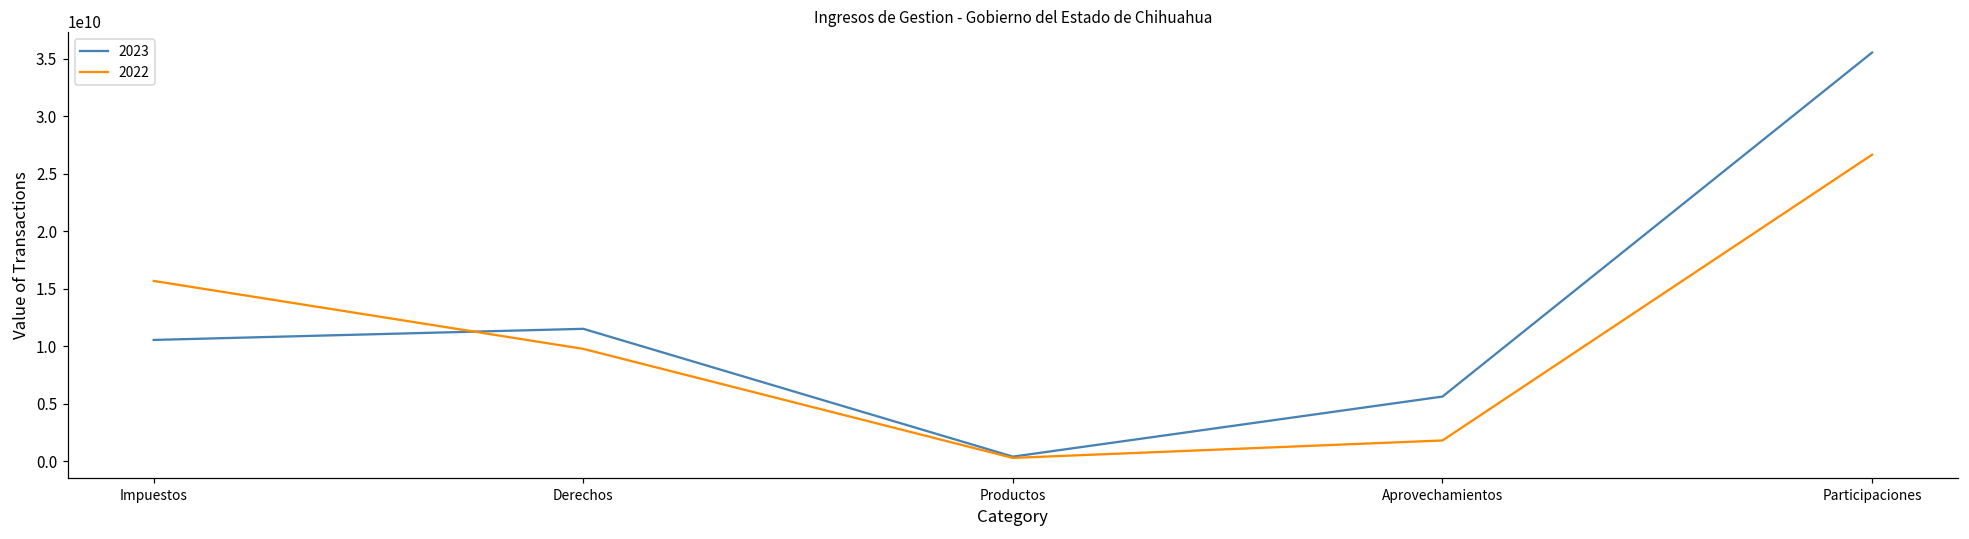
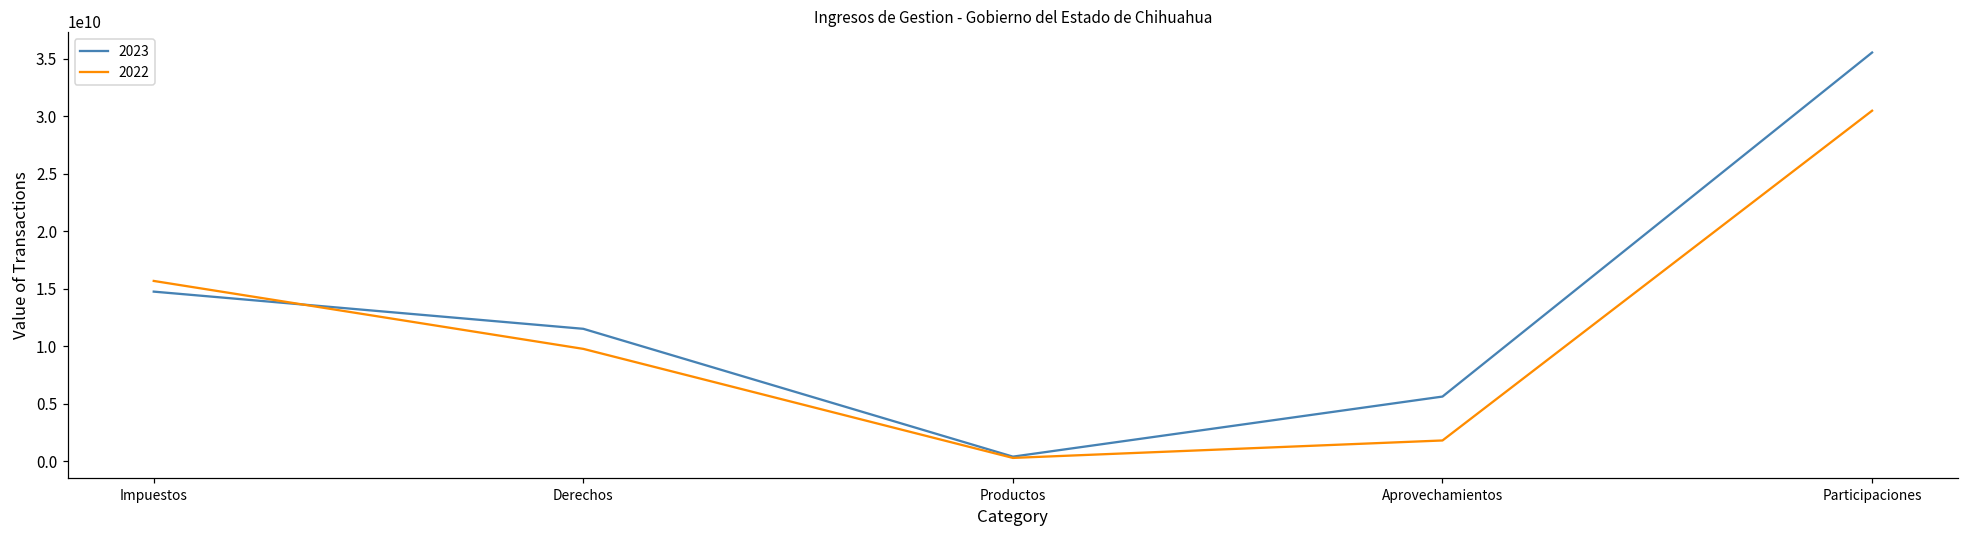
2023, Impuestos: 10500000000 -> 14700000000
2022, Participaciones: 26700000000 -> 30500000000
